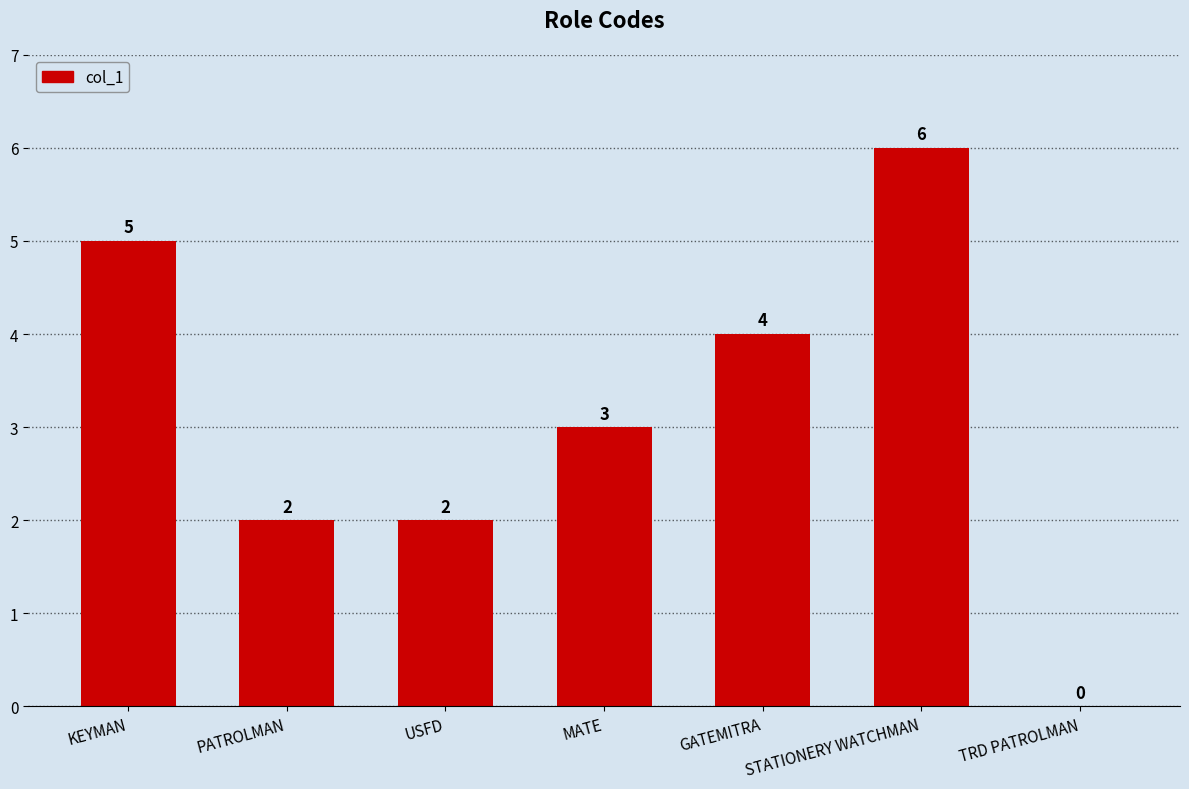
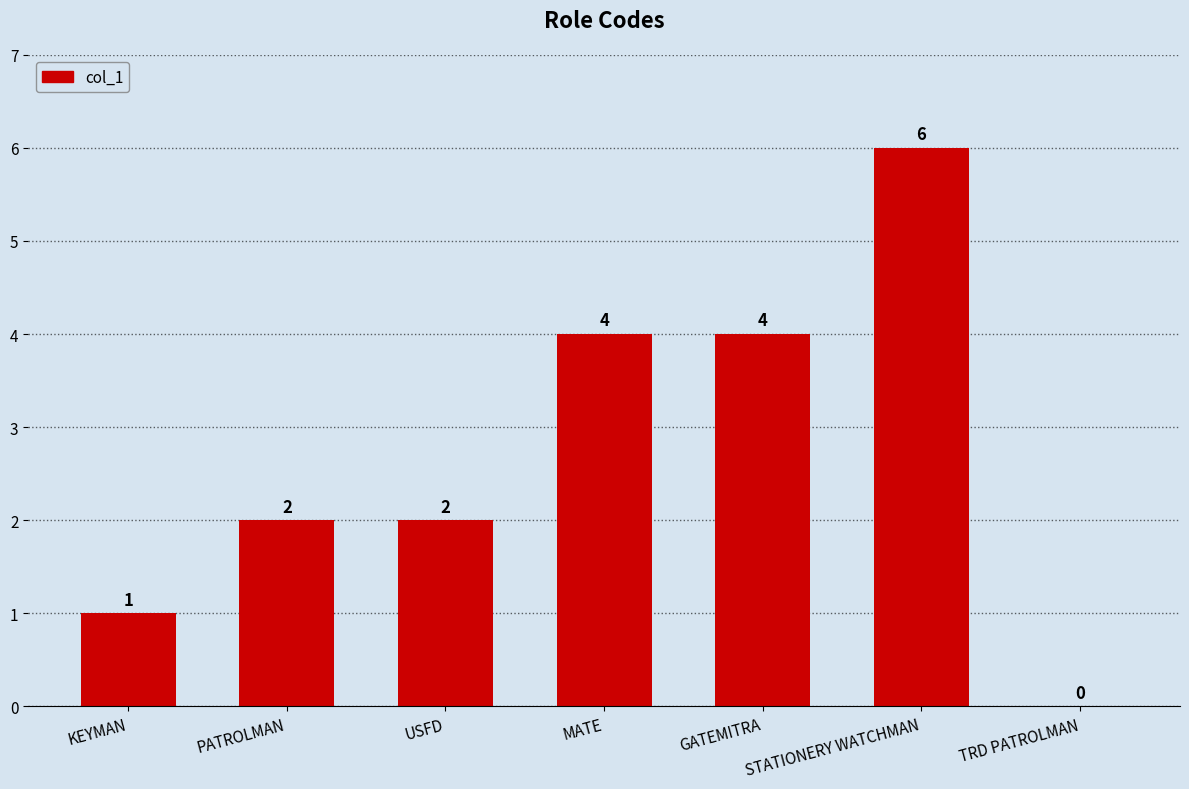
KEYMAN: 5 -> 1
MATE: 3 -> 4
